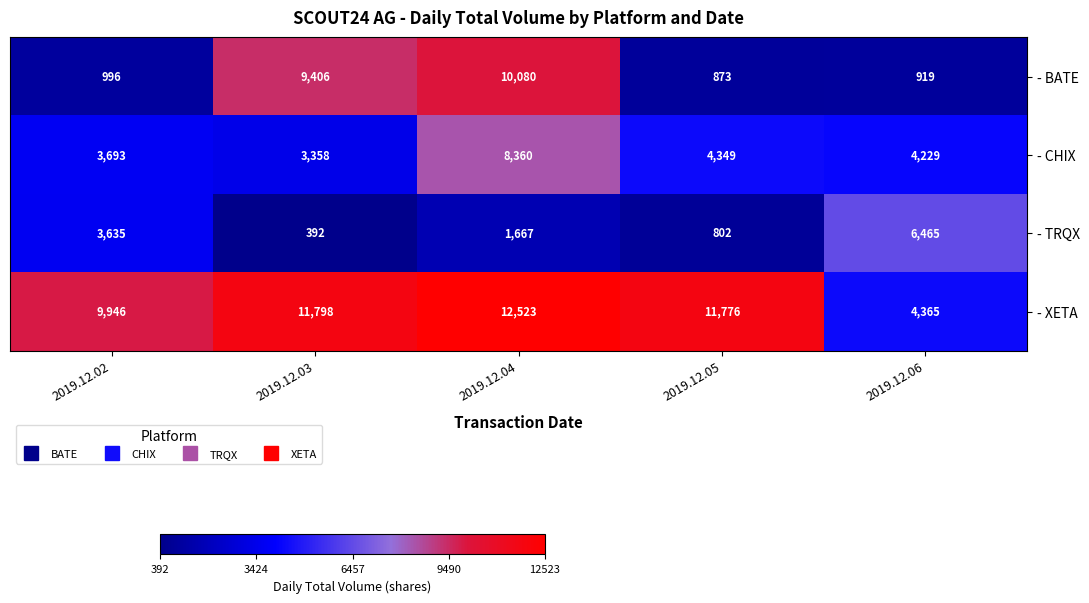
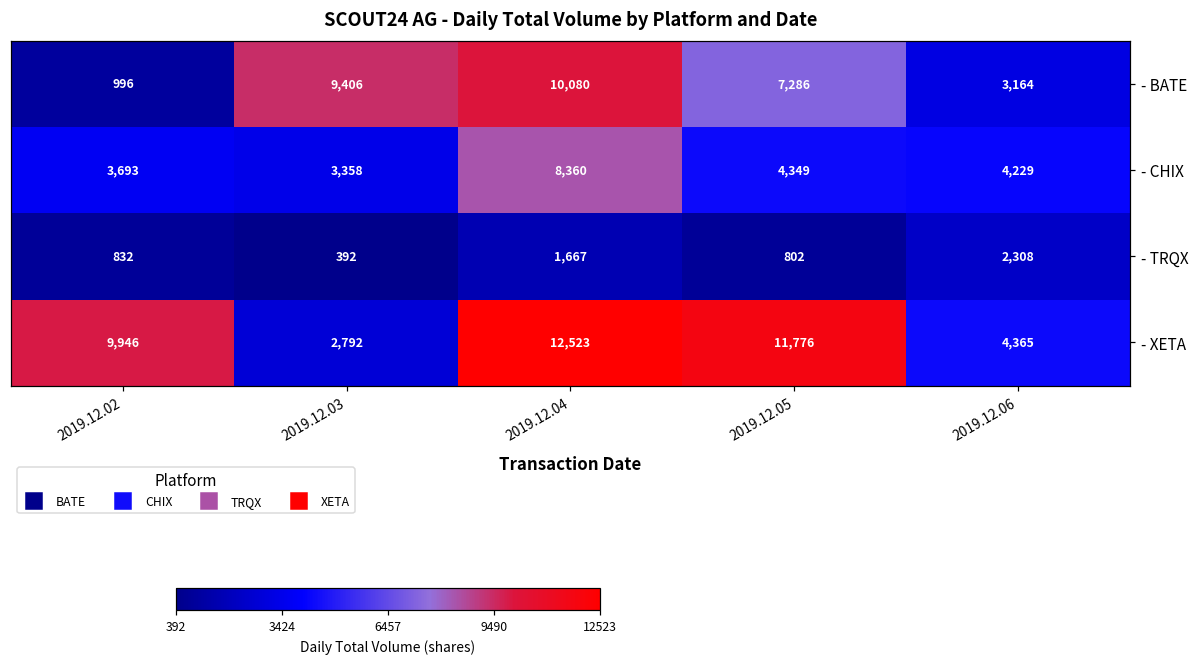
- BATE, 2019.12.05: 873 -> 7,286
- BATE, 2019.12.06: 919 -> 3,164
- TRQX, 2019.12.02: 3,635 -> 832
- TRQX, 2019.12.06: 6,465 -> 2,308
- XETA, 2019.12.03: 11,798 -> 2,792
